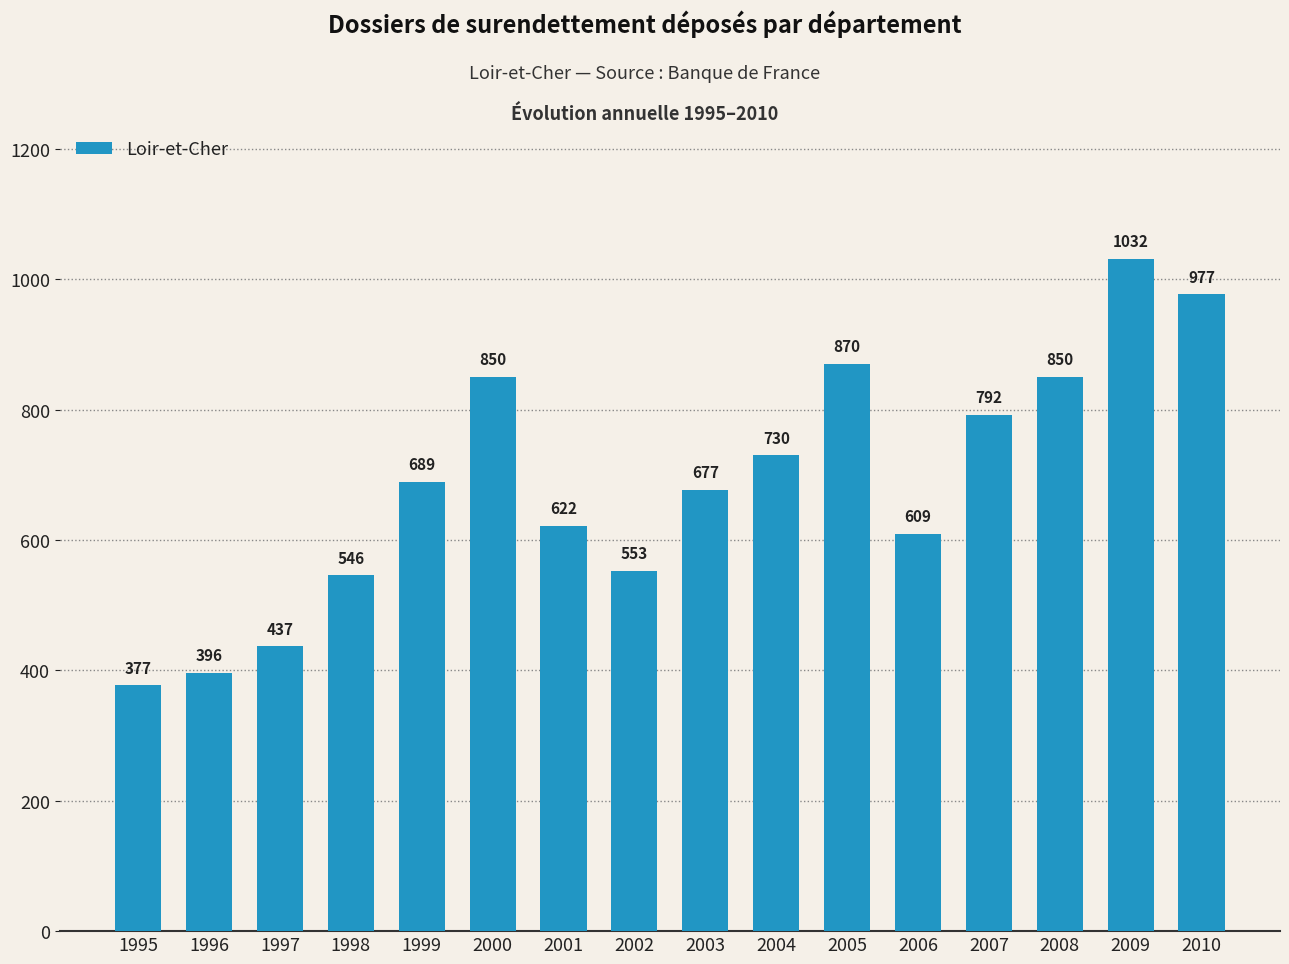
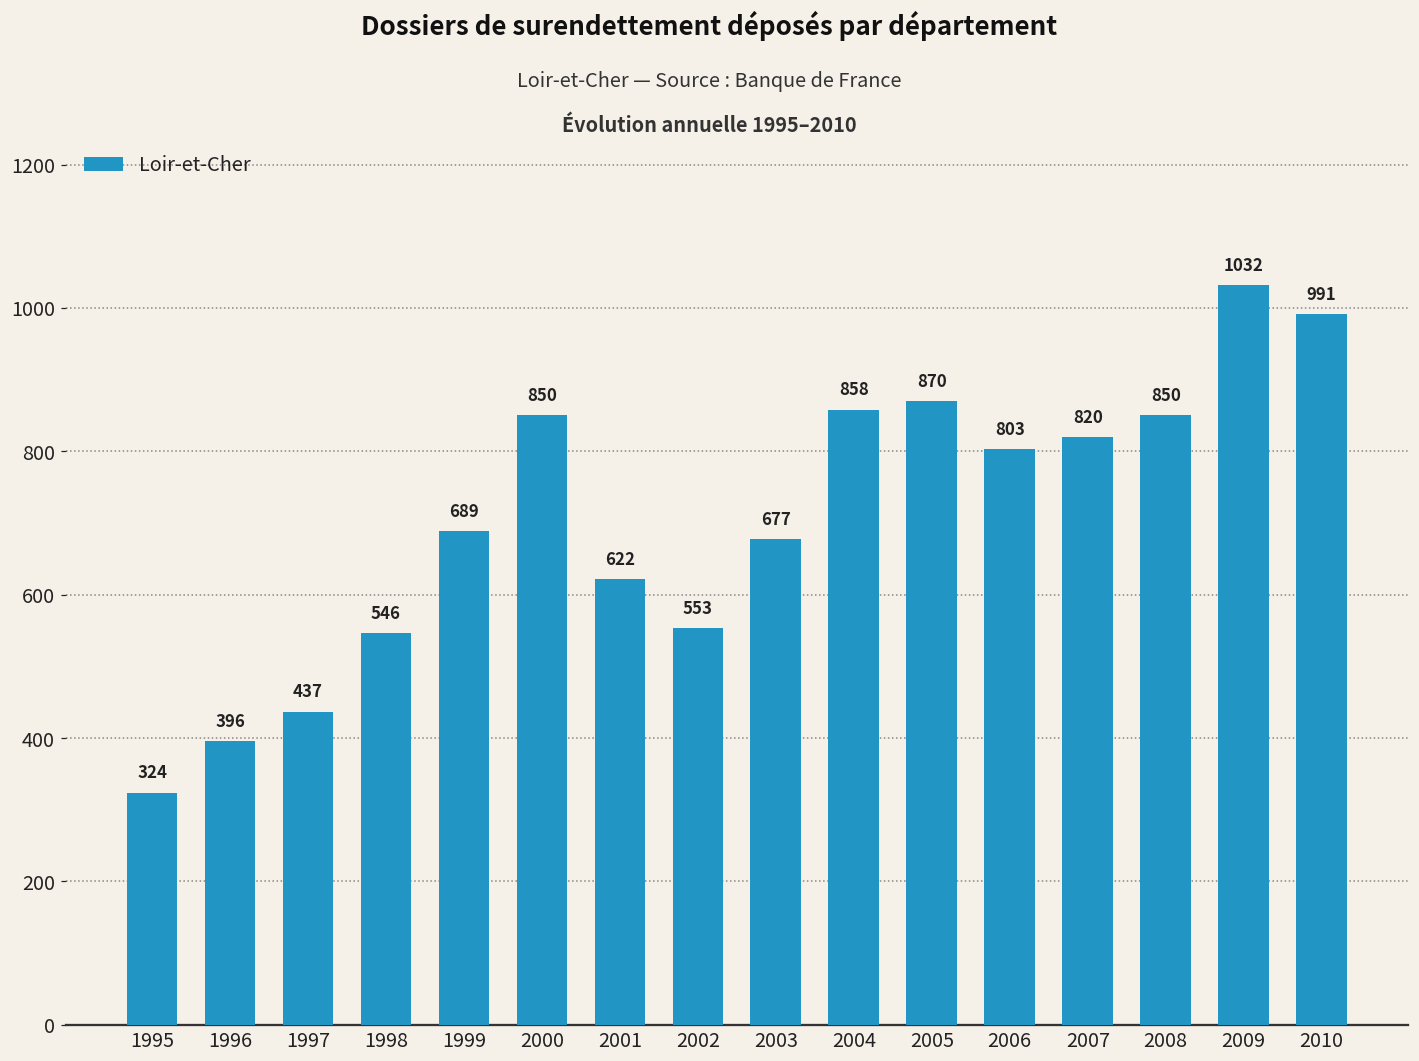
1995: 377 -> 324
2004: 730 -> 858
2006: 609 -> 803
2007: 792 -> 820
2010: 977 -> 991
